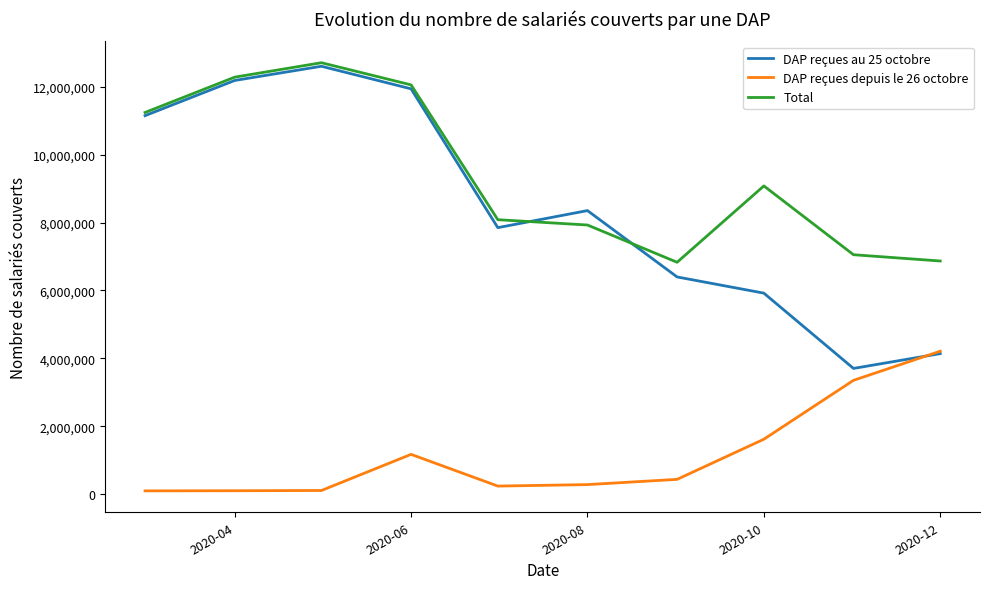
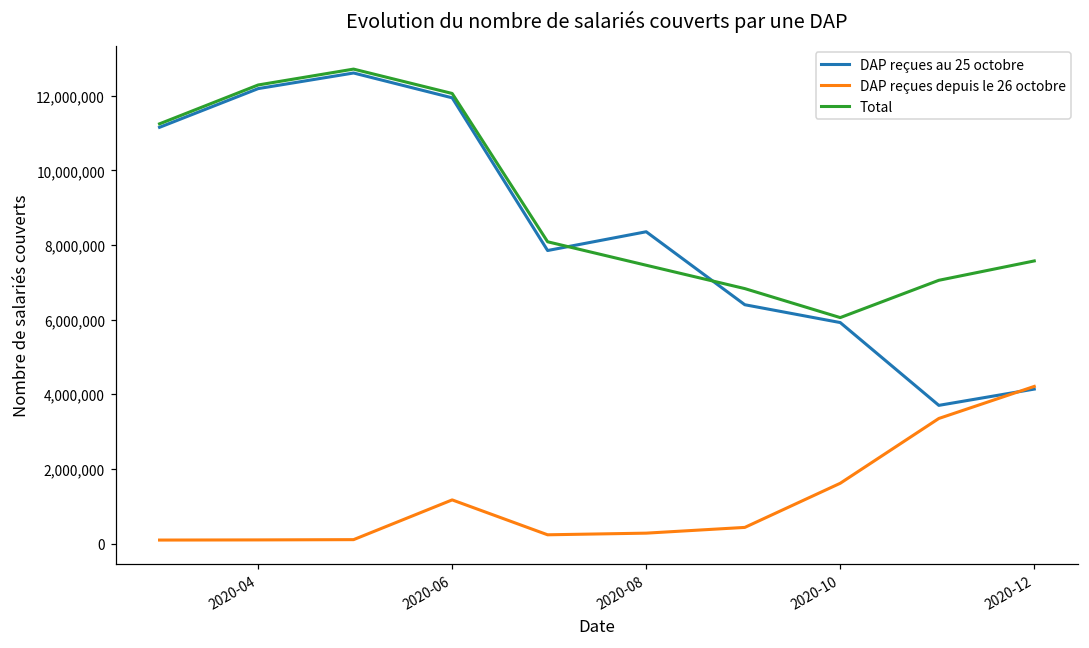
Total, 2020-08: 7,900,000 -> 7,500,000
Total, 2020-10: 9,100,000 -> 6,100,000
Total, 2020-12: 6,900,000 -> 7,600,000
